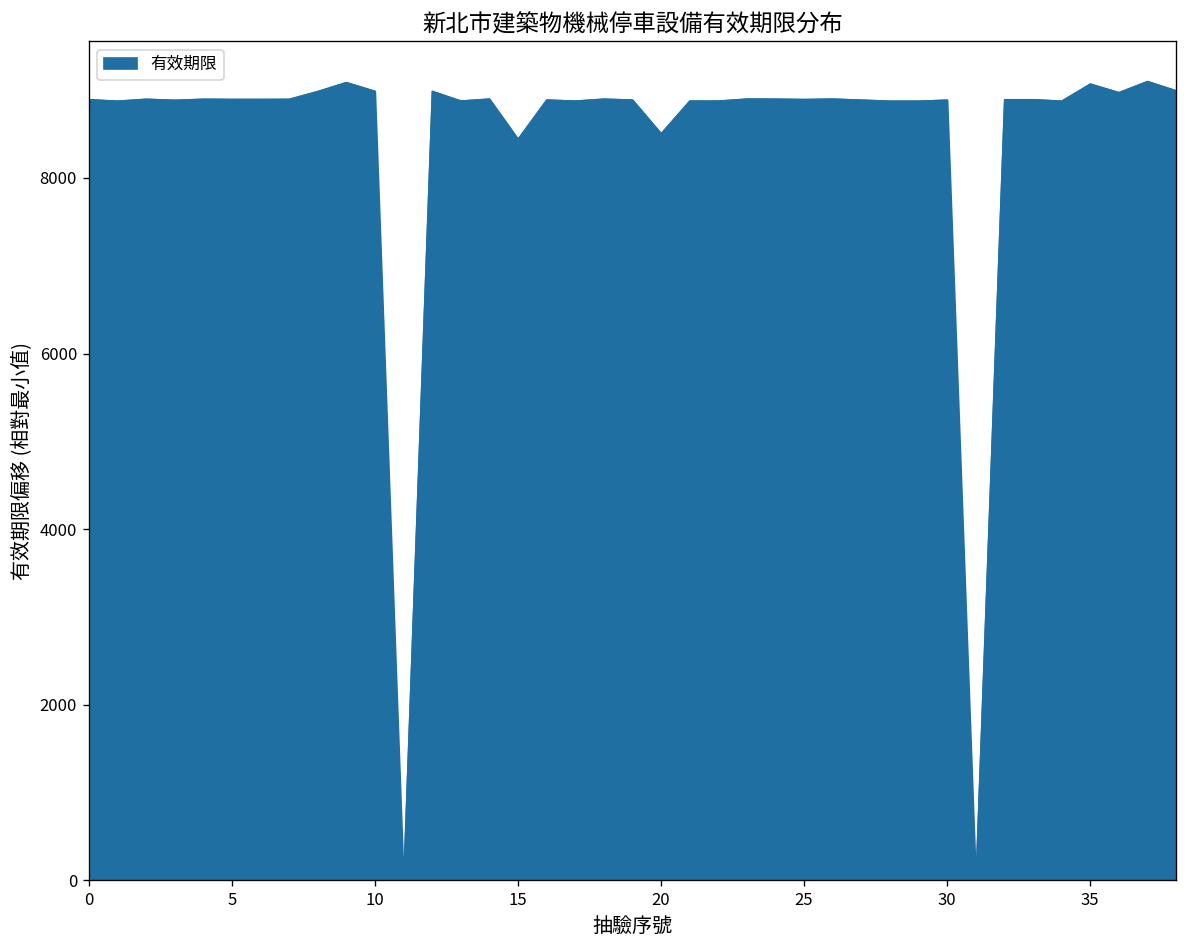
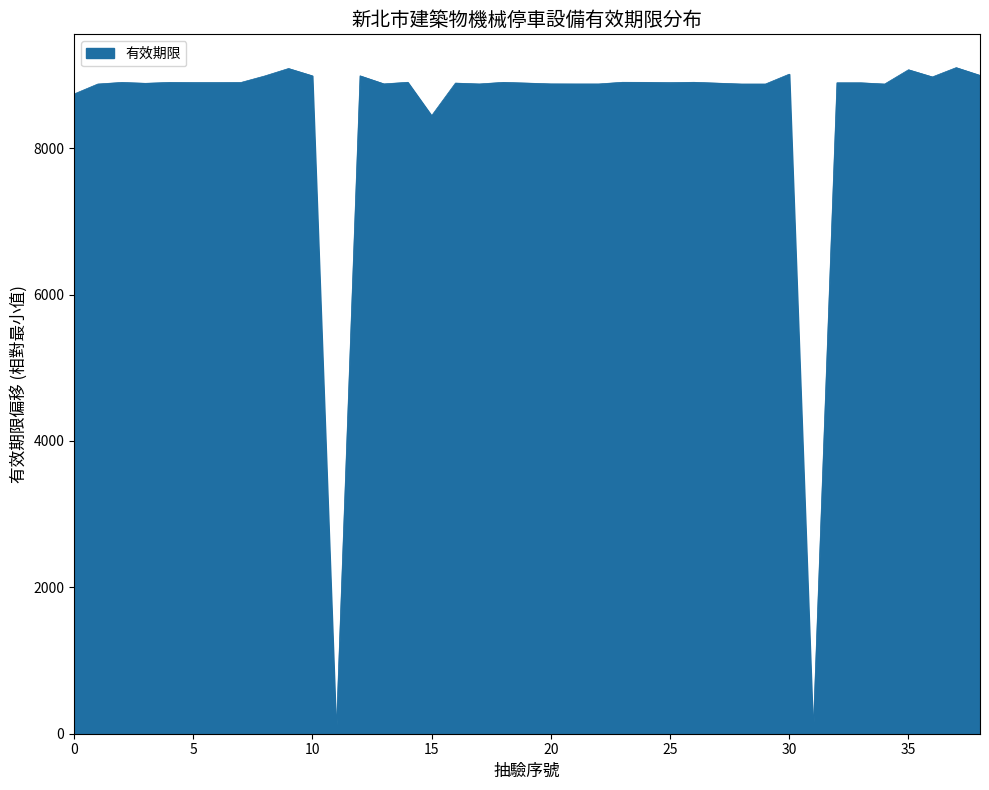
0: 8900 -> 8700
20: 8500 -> 8900
30: 8900 -> 9000
